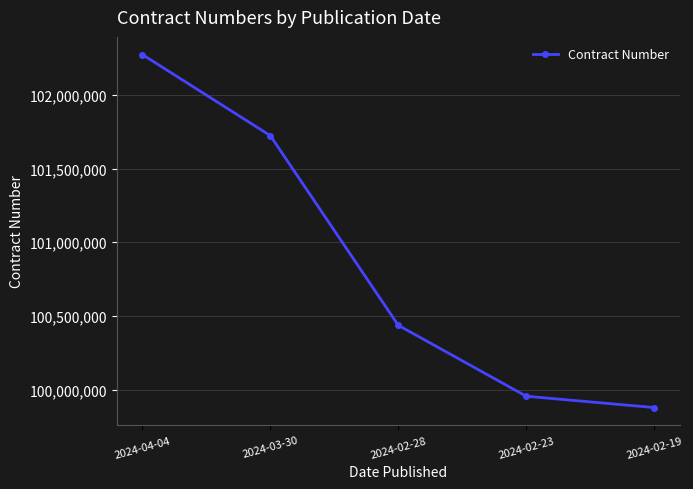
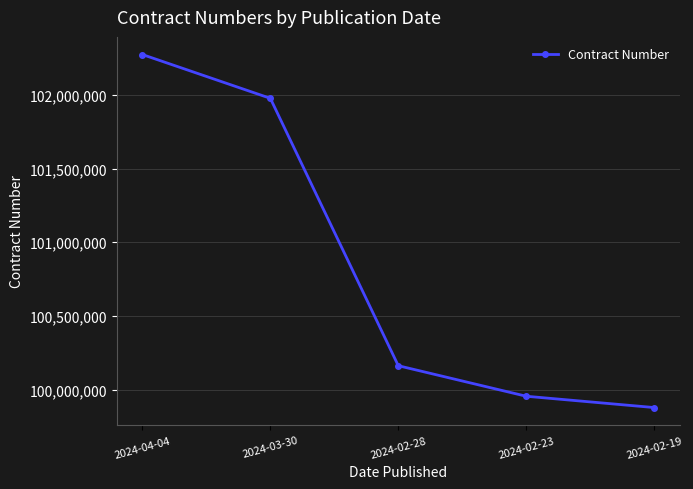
2024-03-30: 101,720,000 -> 101,980,000
2024-02-28: 100,440,000 -> 100,160,000
